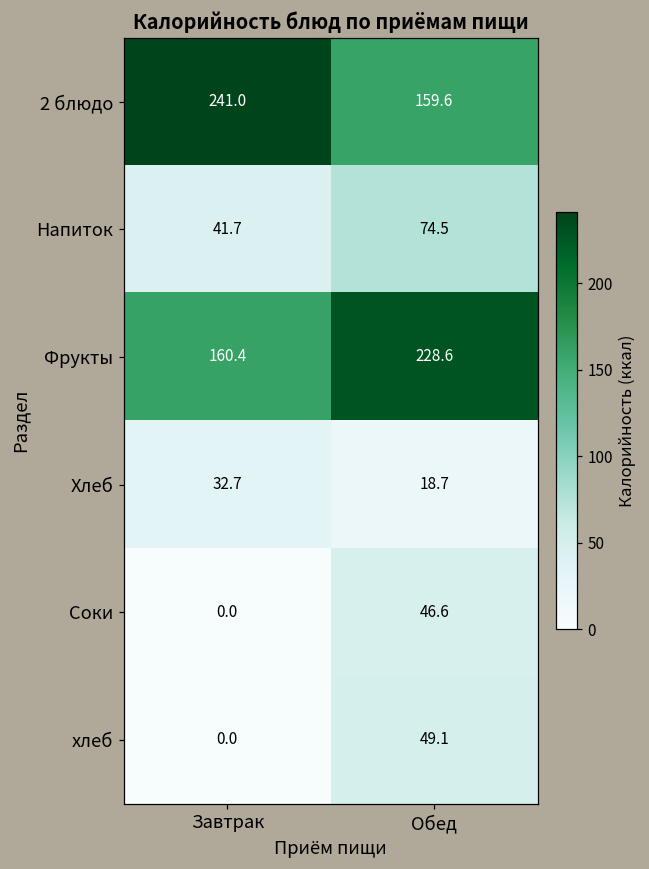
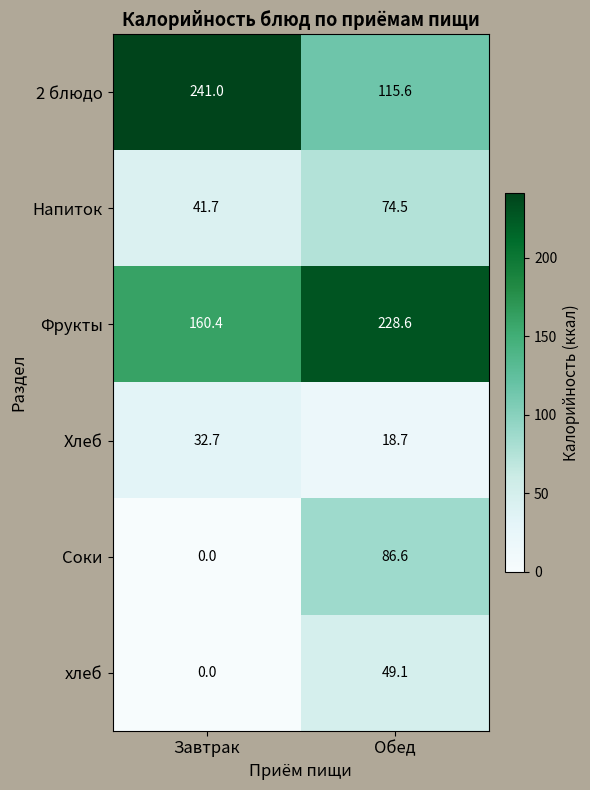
2 блюдо, Обед: 159.6 -> 115.6
Соки, Обед: 46.6 -> 86.6
